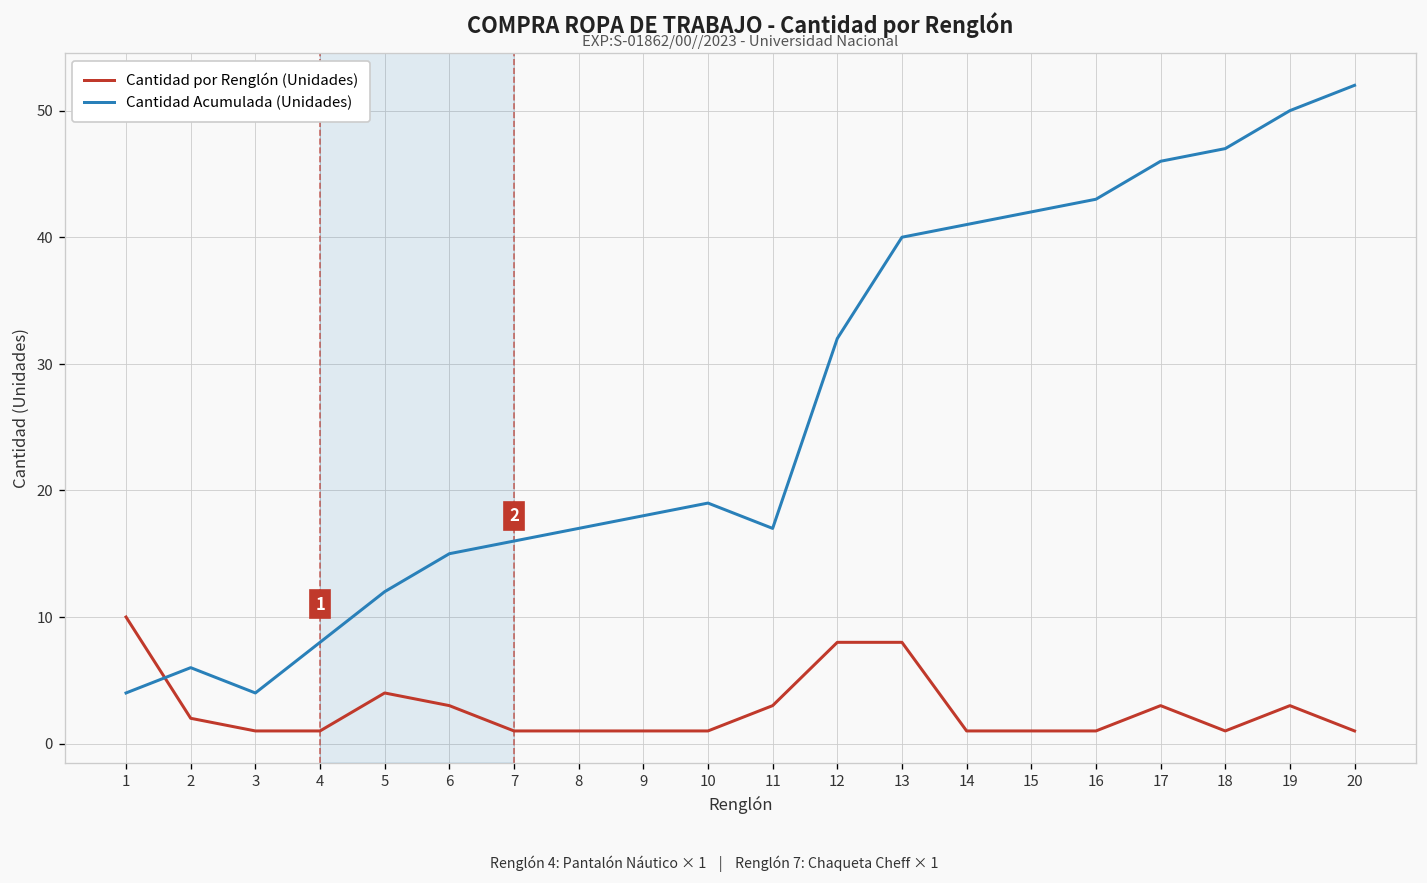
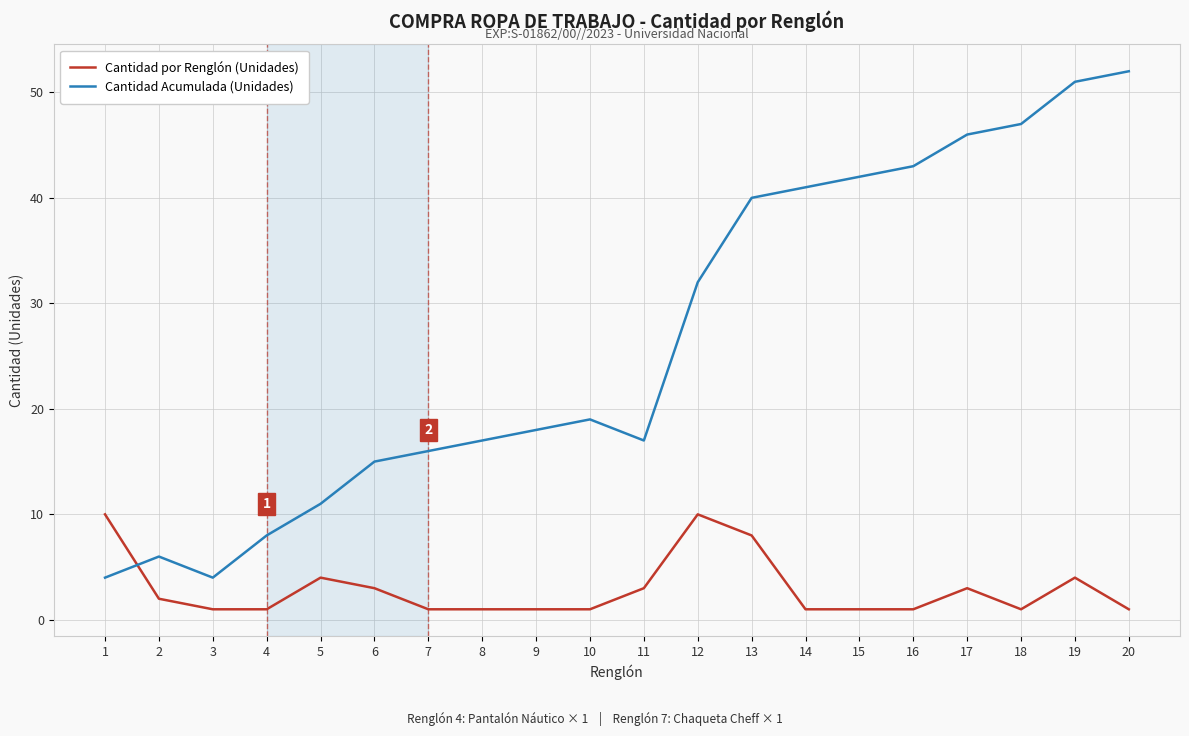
Cantidad Acumulada (Unidades), 5: 12 -> 11
Cantidad por Renglón (Unidades), 12: 8 -> 10
Cantidad por Renglón (Unidades), 19: 3 -> 4
Cantidad Acumulada (Unidades), 19: 50 -> 51
